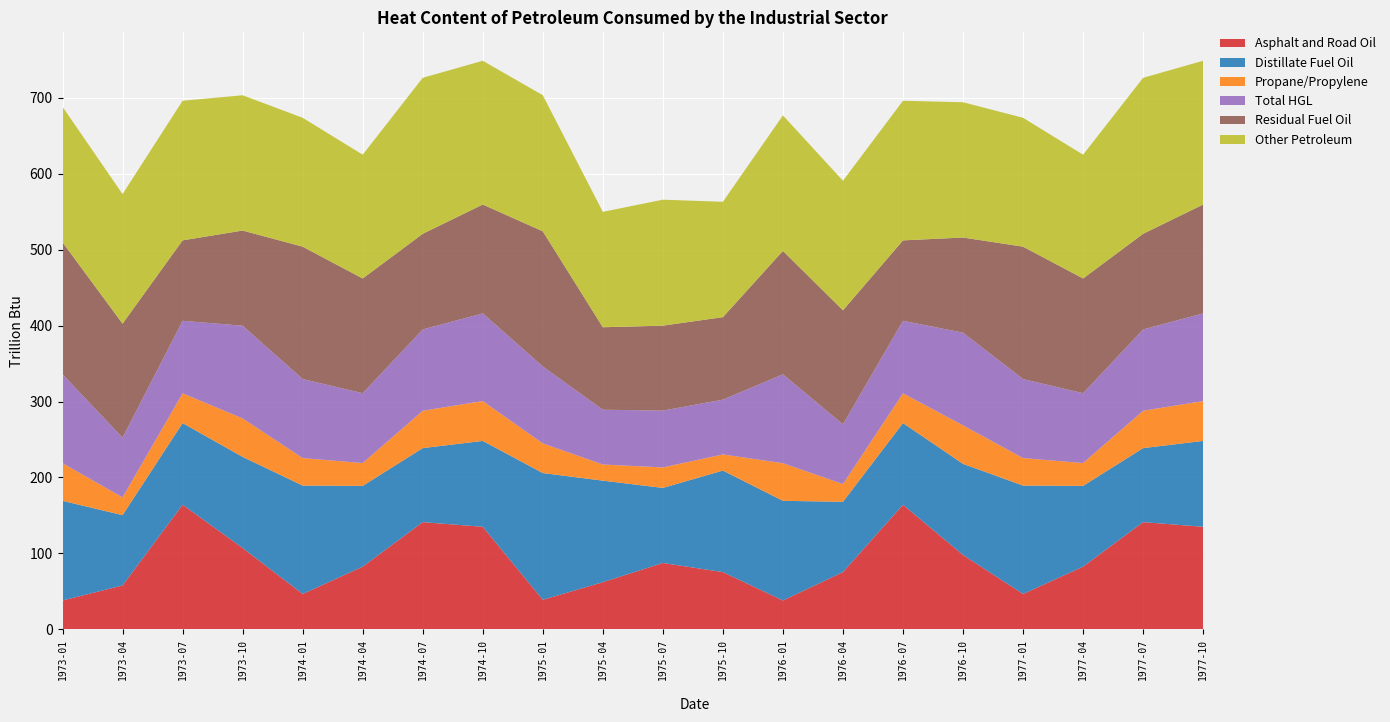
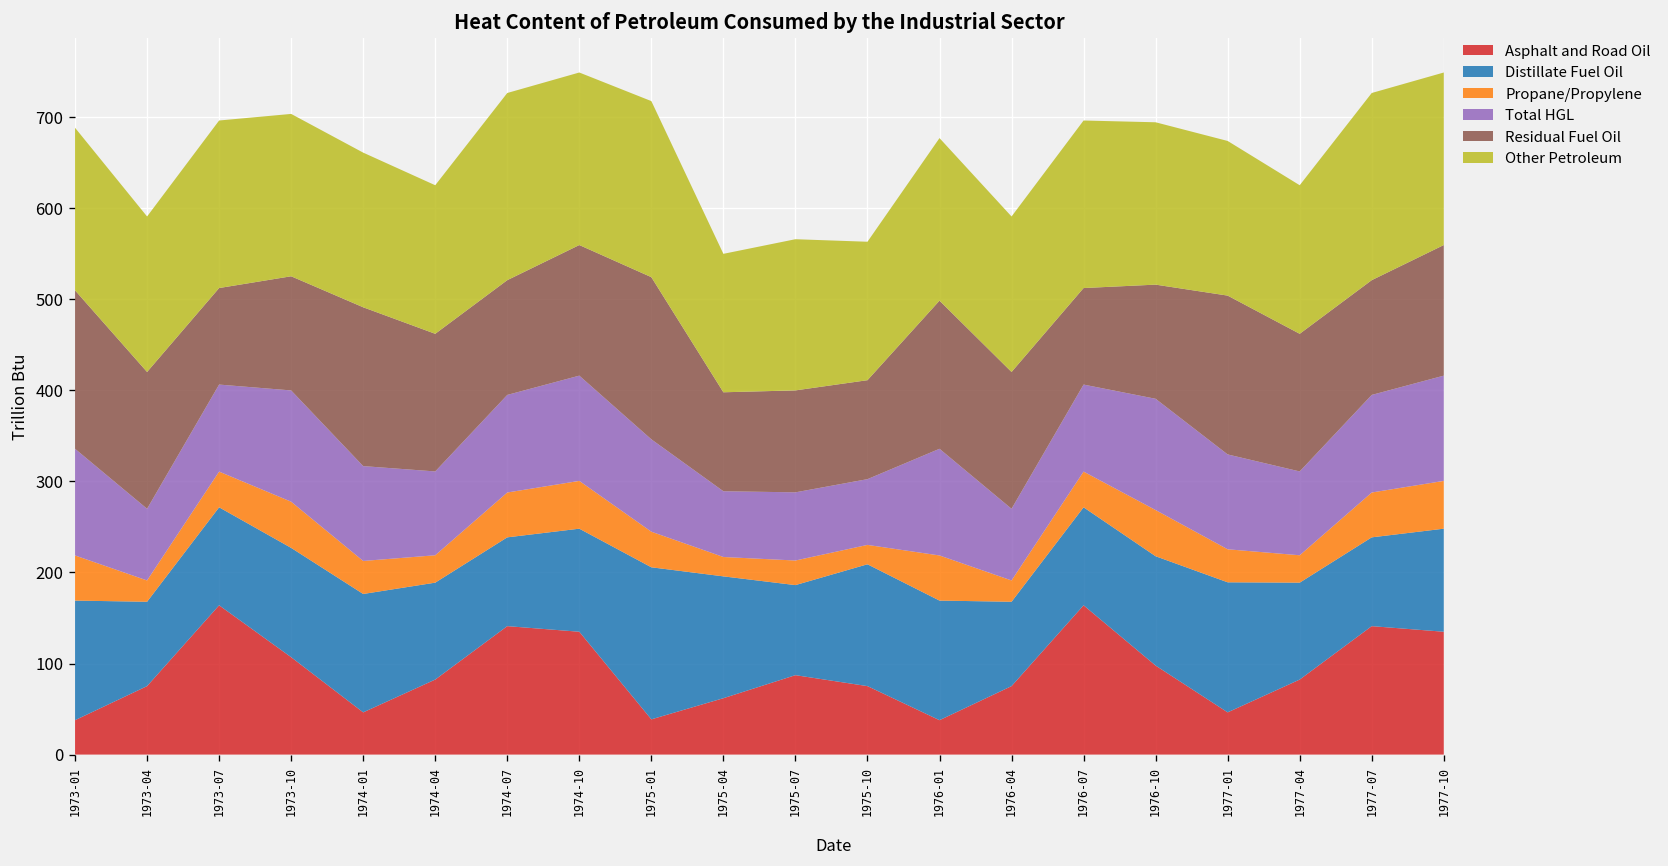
Asphalt and Road Oil, 1973-04: 60 -> 80
Distillate Fuel Oil, 1974-01: 140 -> 130
Other Petroleum, 1975-01: 180 -> 190
